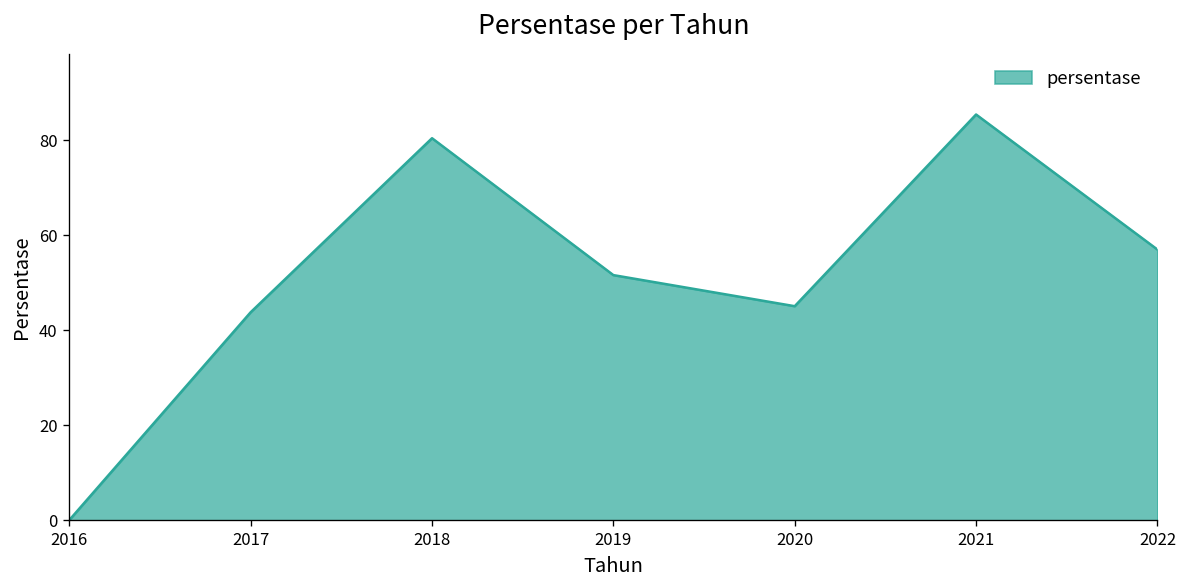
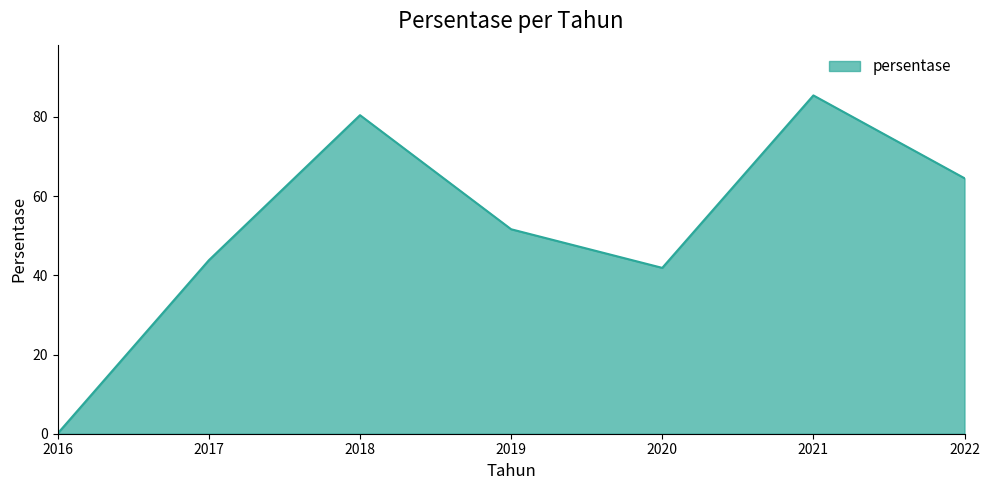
2020: 45 -> 42
2022: 57 -> 65
